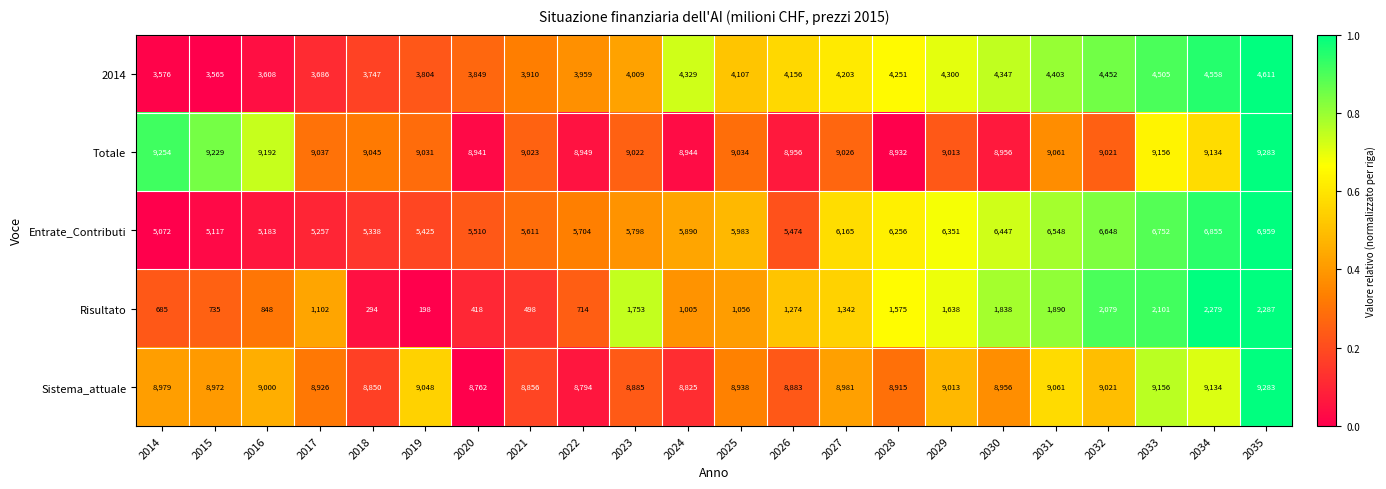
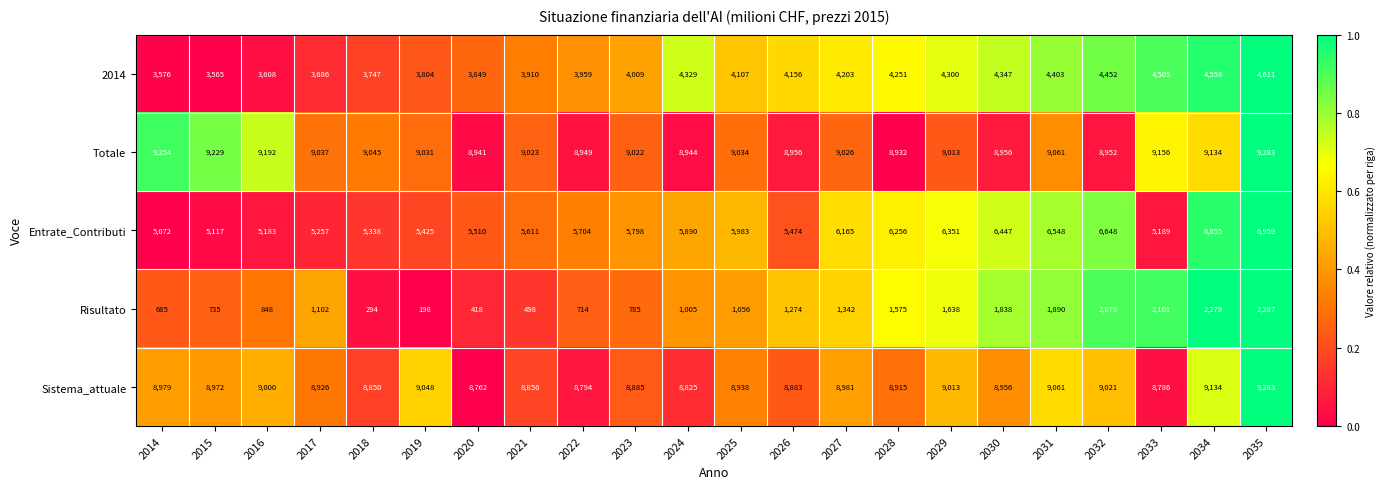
Totale, 2032: 9,021 -> 8,952
Entrate_Contributi, 2033: 6,752 -> 5,189
Risultato, 2023: 1,753 -> 785
Sistema_attuale, 2033: 9,156 -> 8,786
